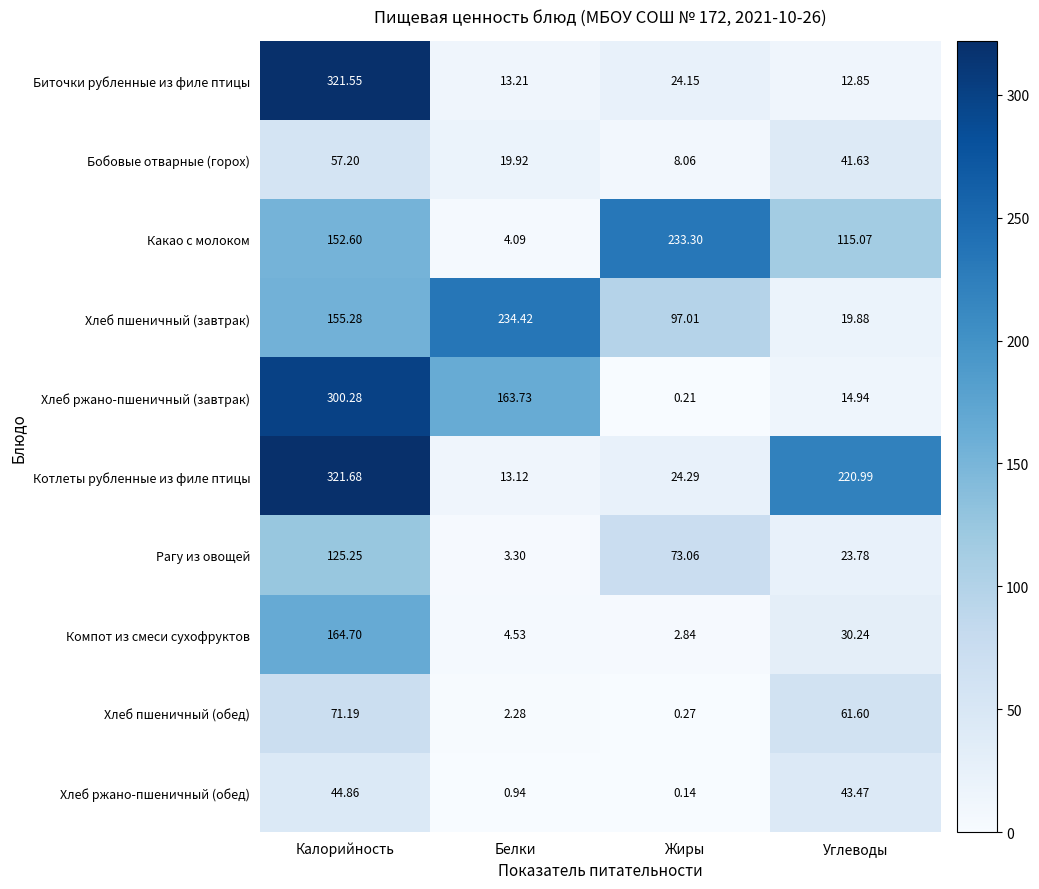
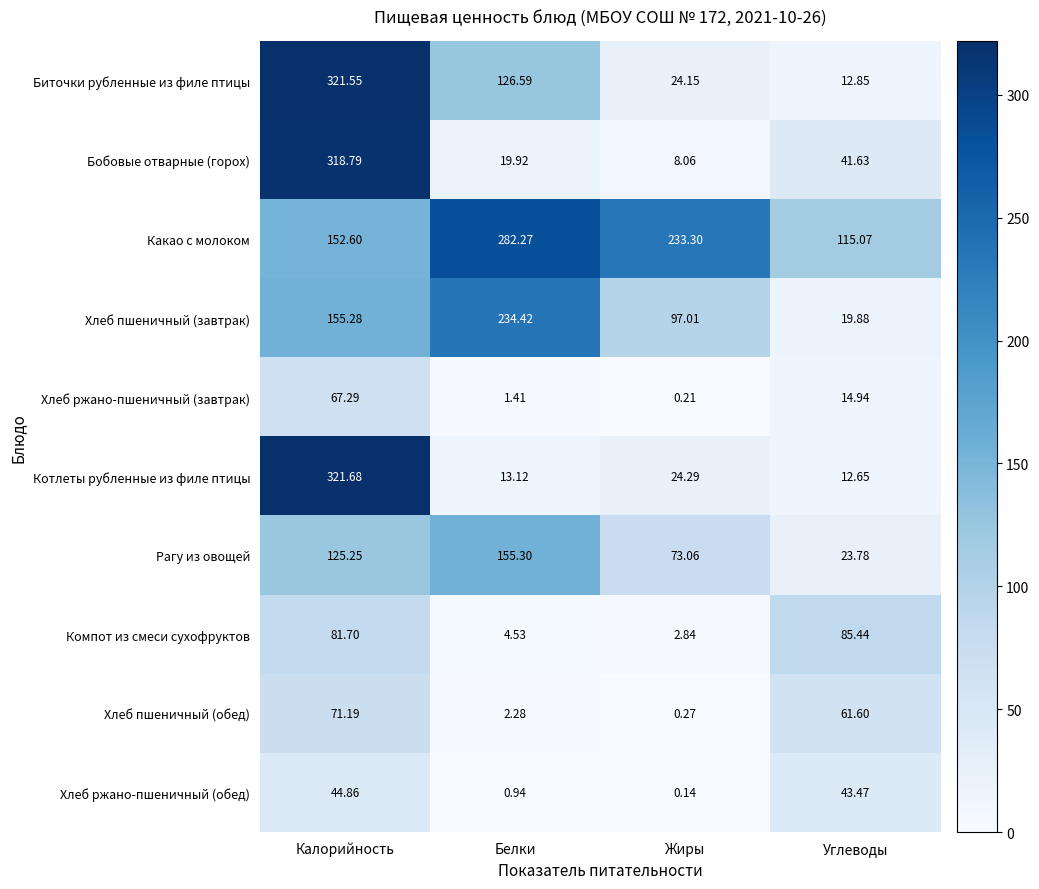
Биточки рубленные из филе птицы, Белки: 13.21 -> 126.59
Бобовые отварные (горох), Калорийность: 57.20 -> 318.79
Какао с молоком, Белки: 4.09 -> 282.27
Хлеб ржано-пшеничный (завтрак), Калорийность: 300.28 -> 67.29
Хлеб ржано-пшеничный (завтрак), Белки: 163.73 -> 1.41
Котлеты рубленные из филе птицы, Углеводы: 220.99 -> 12.65
Рагу из овощей, Белки: 3.30 -> 155.30
Компот из смеси сухофруктов, Калорийность: 164.70 -> 81.70
Компот из смеси сухофруктов, Углеводы: 30.24 -> 85.44
